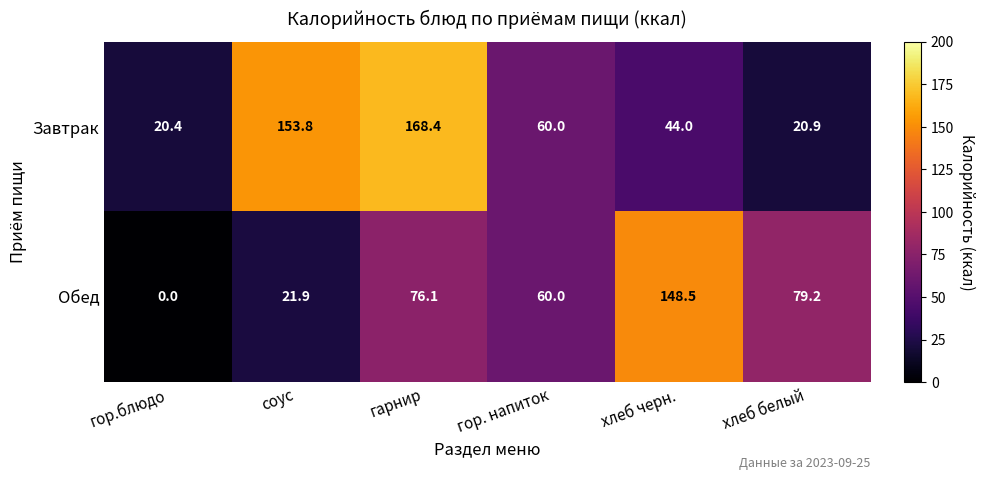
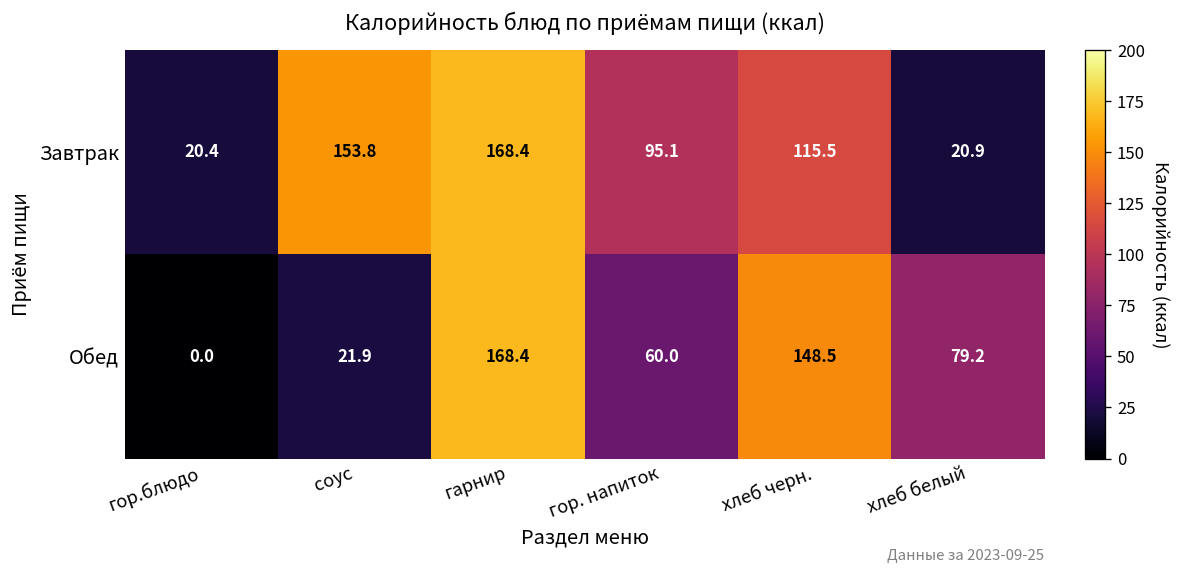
Завтрак, гор. напиток: 60.0 -> 95.1
Завтрак, хлеб черн.: 44.0 -> 115.5
Обед, гарнир: 76.1 -> 168.4
